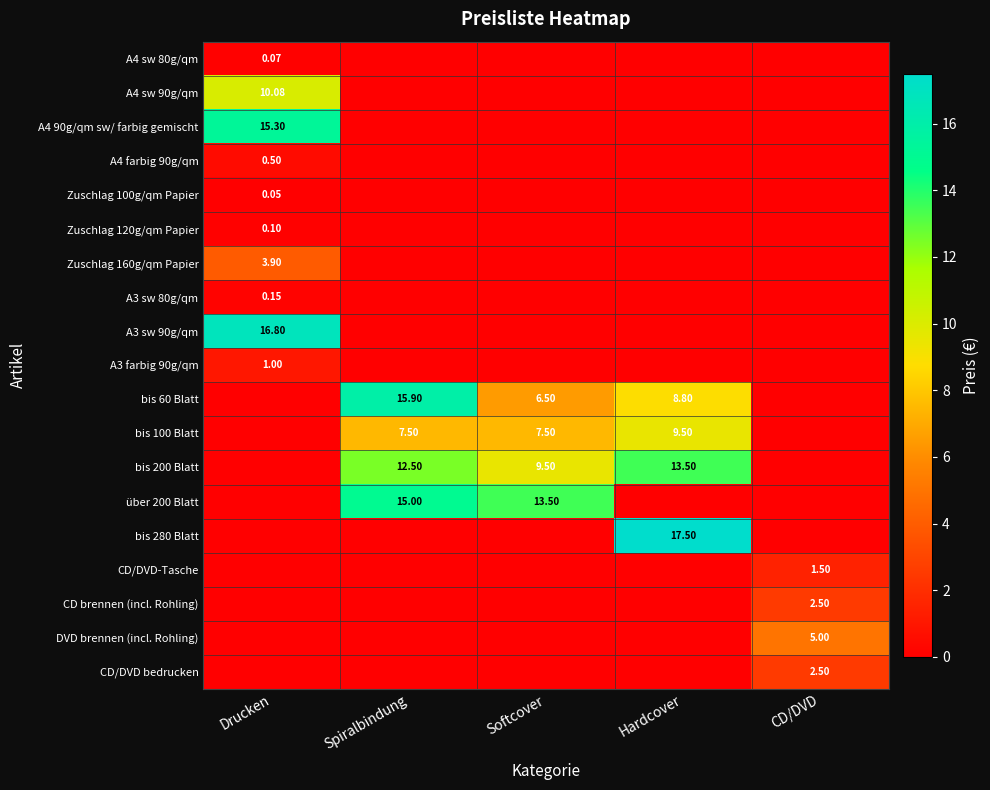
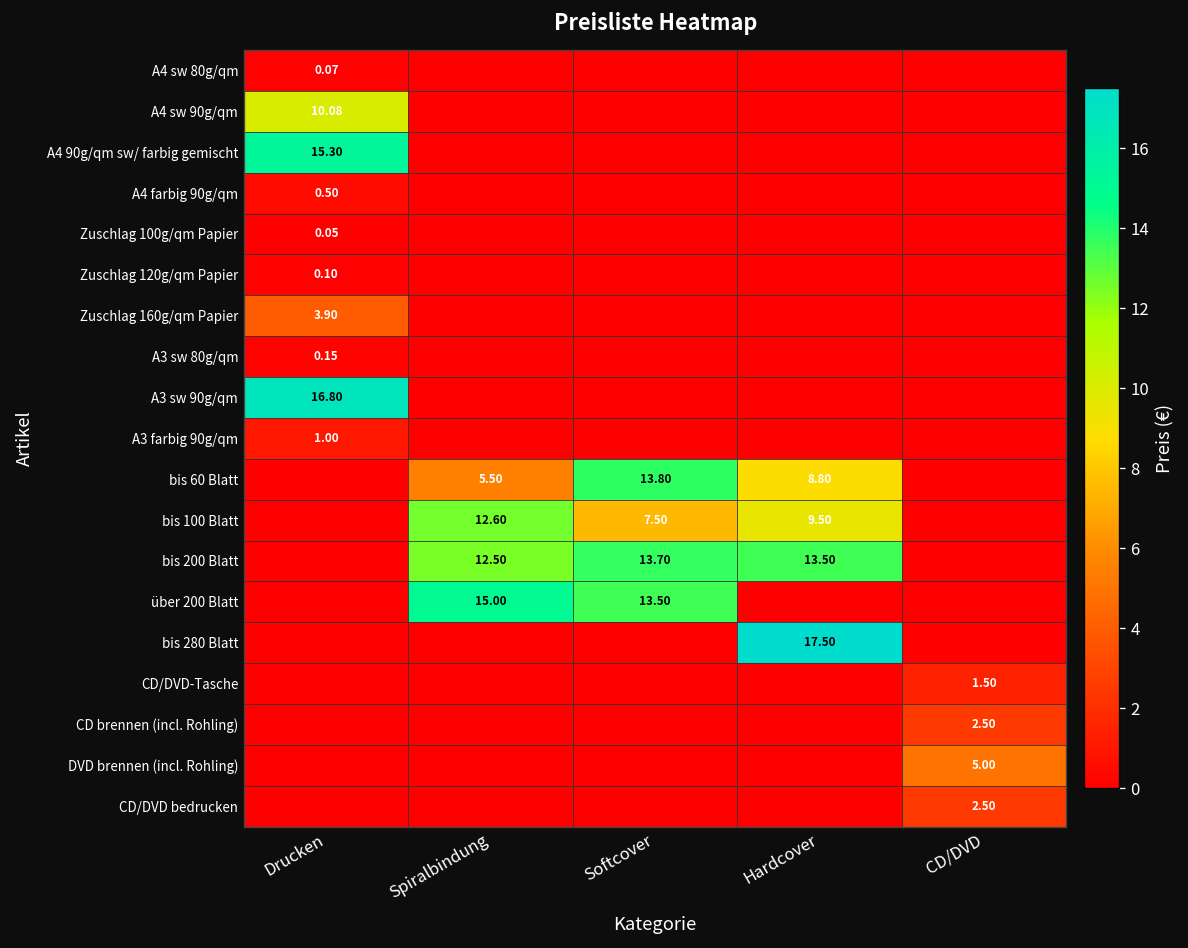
bis 60 Blatt, Spiralbindung: 15.90 -> 5.50
bis 60 Blatt, Softcover: 6.50 -> 13.80
bis 100 Blatt, Spiralbindung: 7.50 -> 12.60
bis 200 Blatt, Softcover: 9.50 -> 13.70
